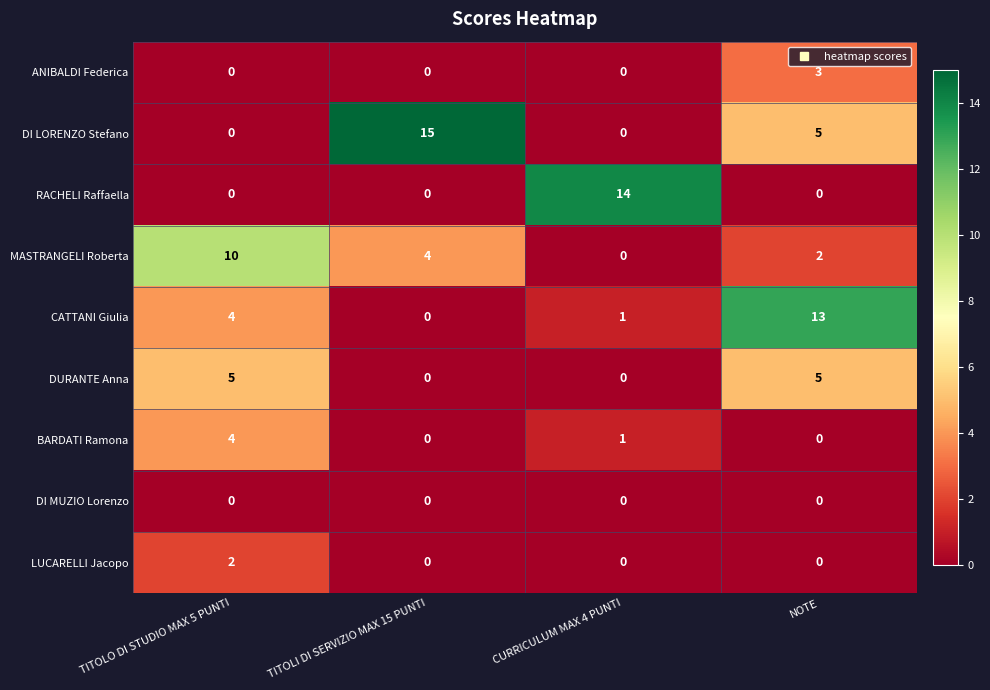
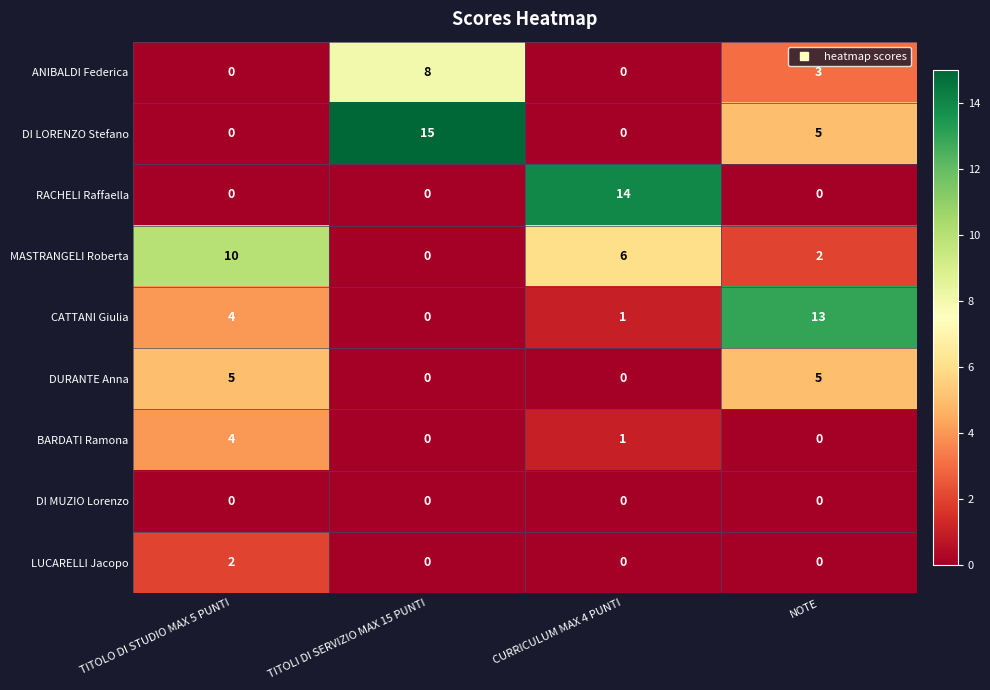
ANIBALDI Federica, TITOLI DI SERVIZIO MAX 15 PUNTI: 0 -> 8
MASTRANGELI Roberta, TITOLI DI SERVIZIO MAX 15 PUNTI: 4 -> 0
MASTRANGELI Roberta, CURRICULUM MAX 4 PUNTI: 0 -> 6
